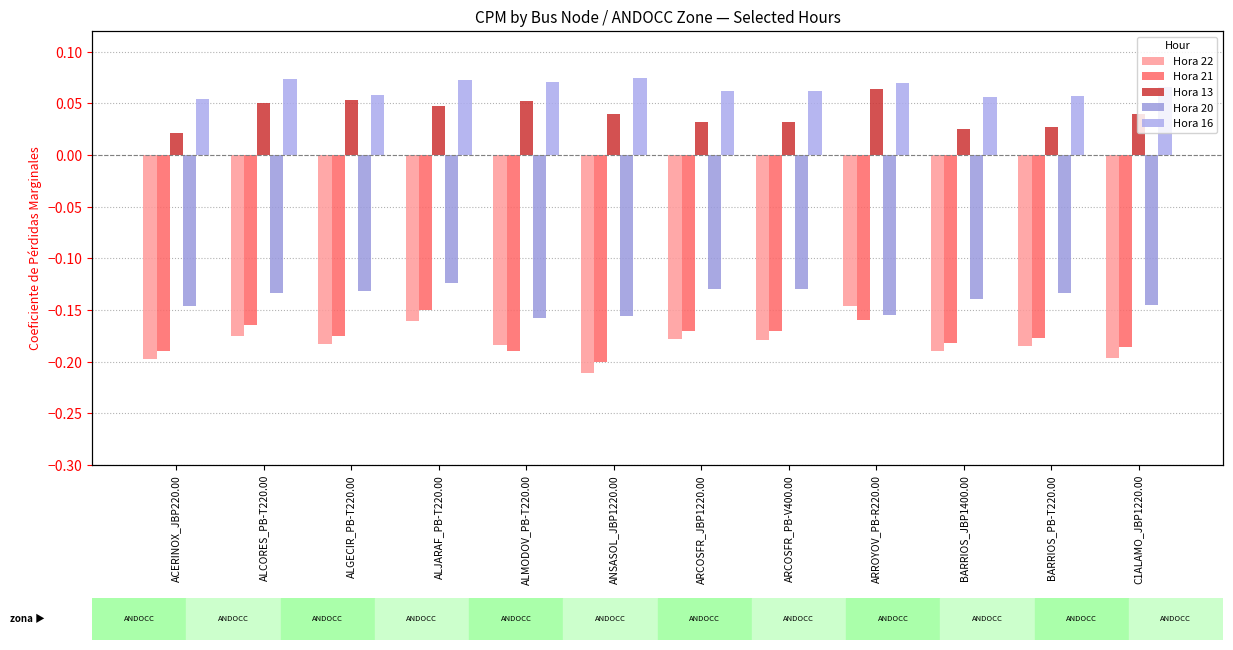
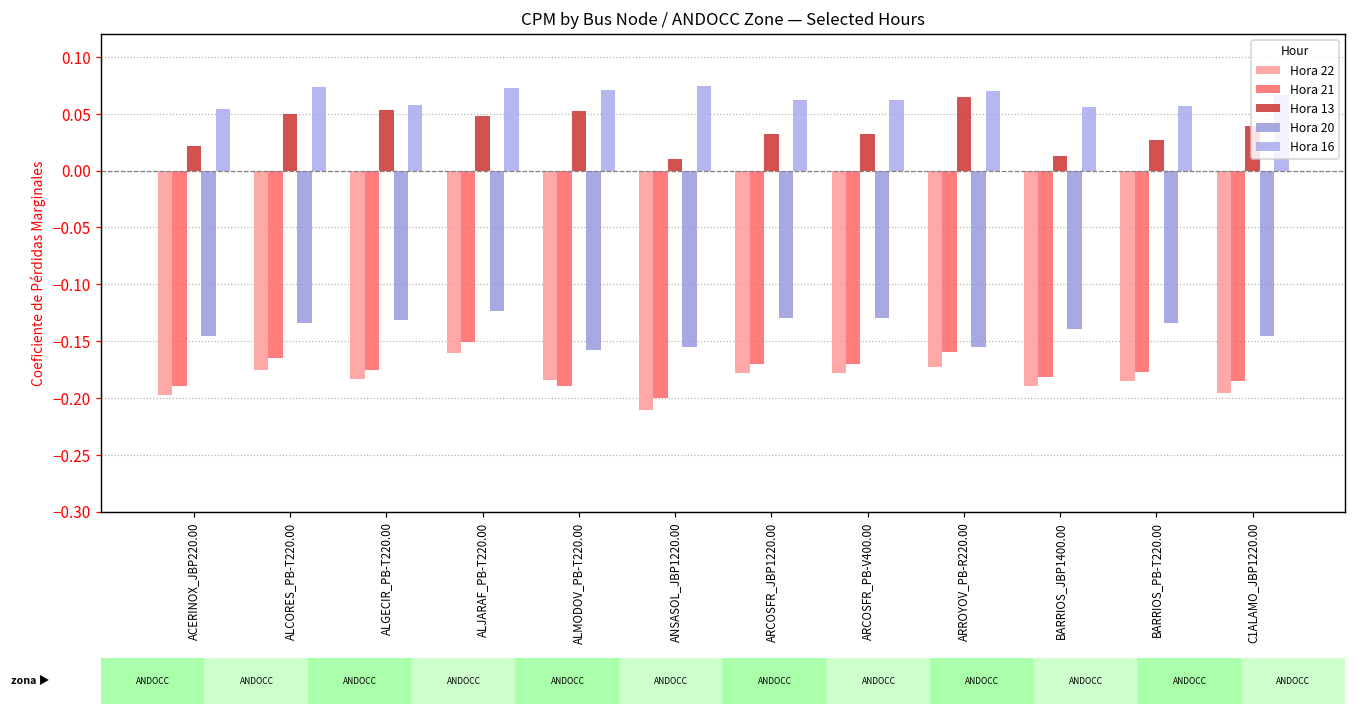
Hora 13, ANSASOL_JBP1220.00: 0.039 -> 0.010
Hora 22, ARROYOV_PB-R220.00: -0.146 -> -0.173
Hora 13, BARRIOS_JBP1400.00: 0.026 -> 0.013
